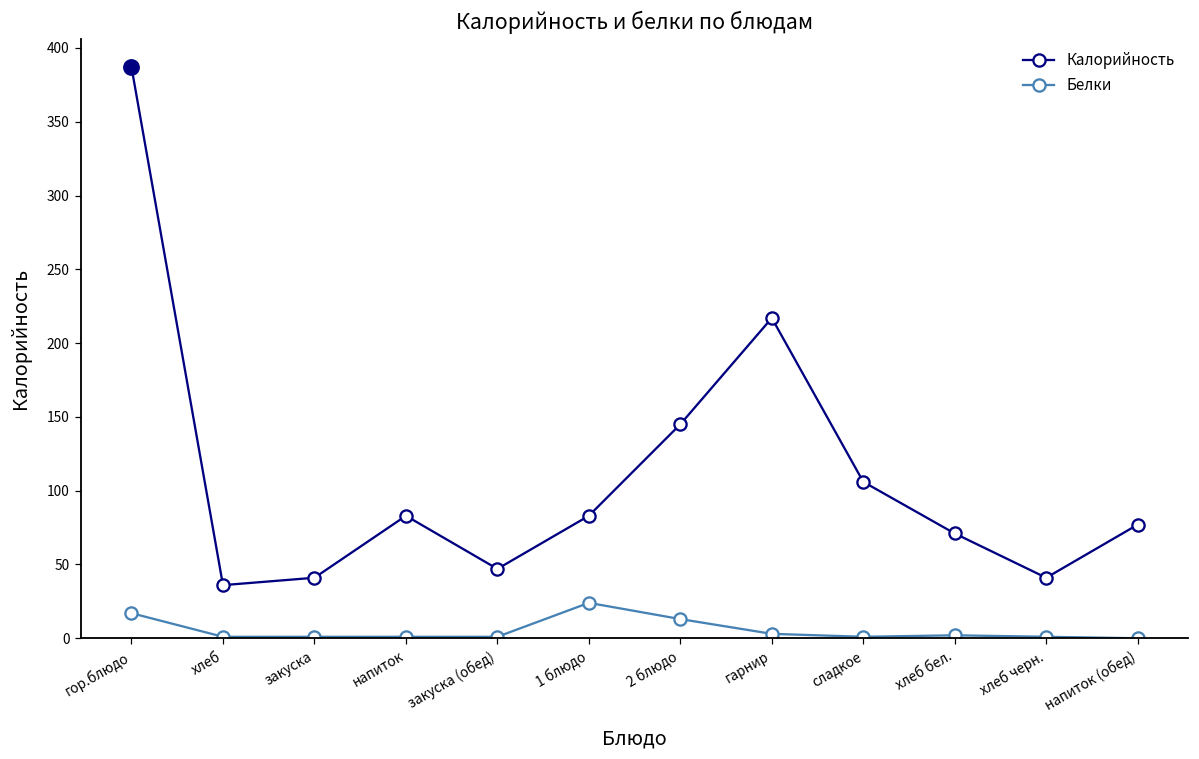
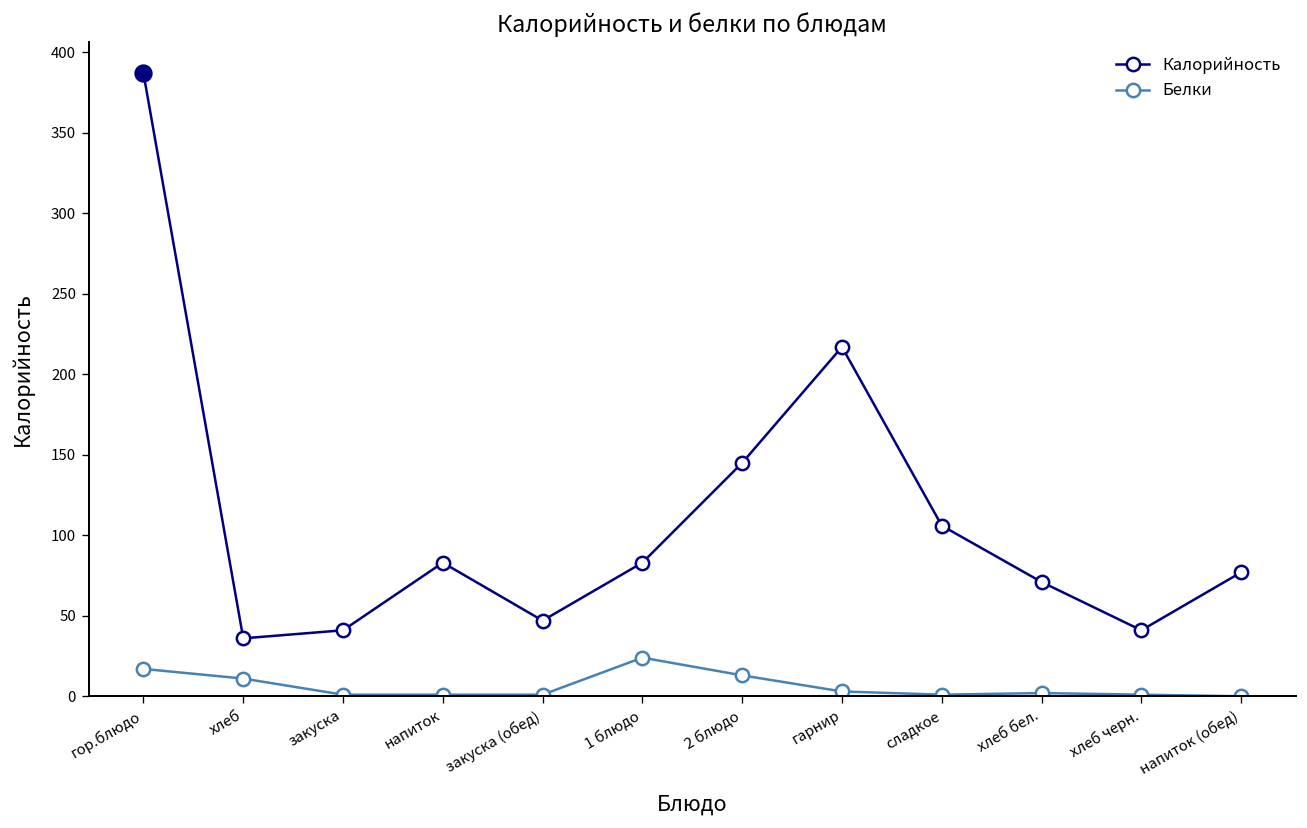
Белки, хлеб: 1 -> 11
